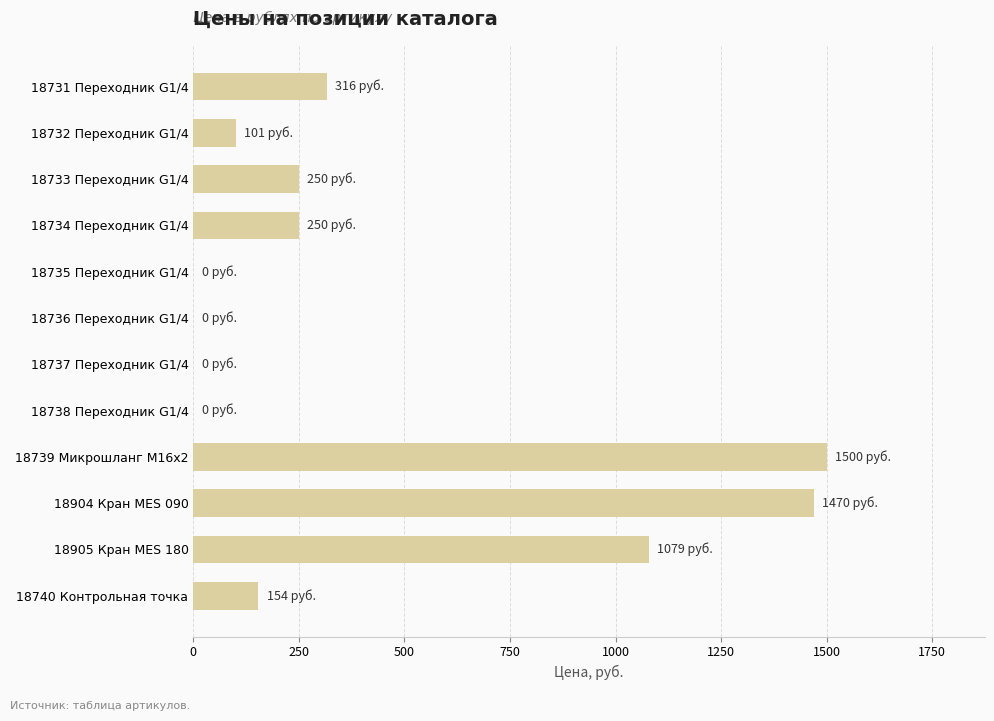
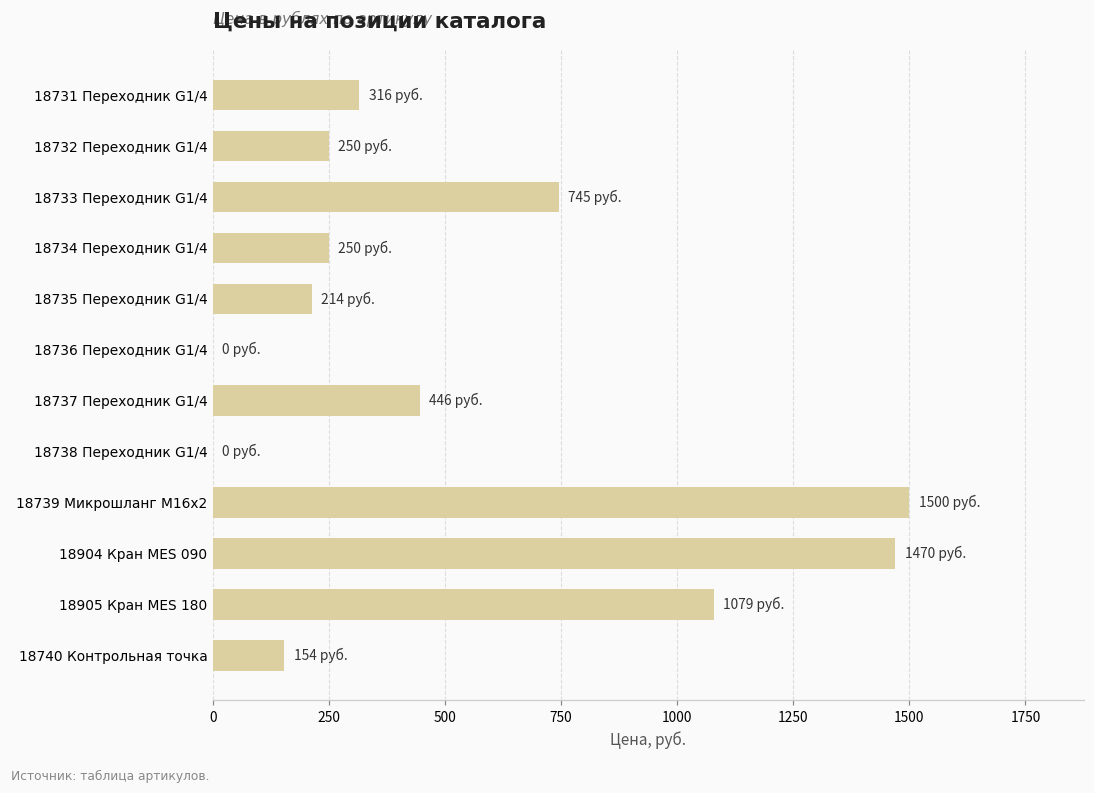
18732 Переходник G1/4: 101 -> 250
18733 Переходник G1/4: 250 -> 745
18735 Переходник G1/4: 0 -> 214
18737 Переходник G1/4: 0 -> 446
